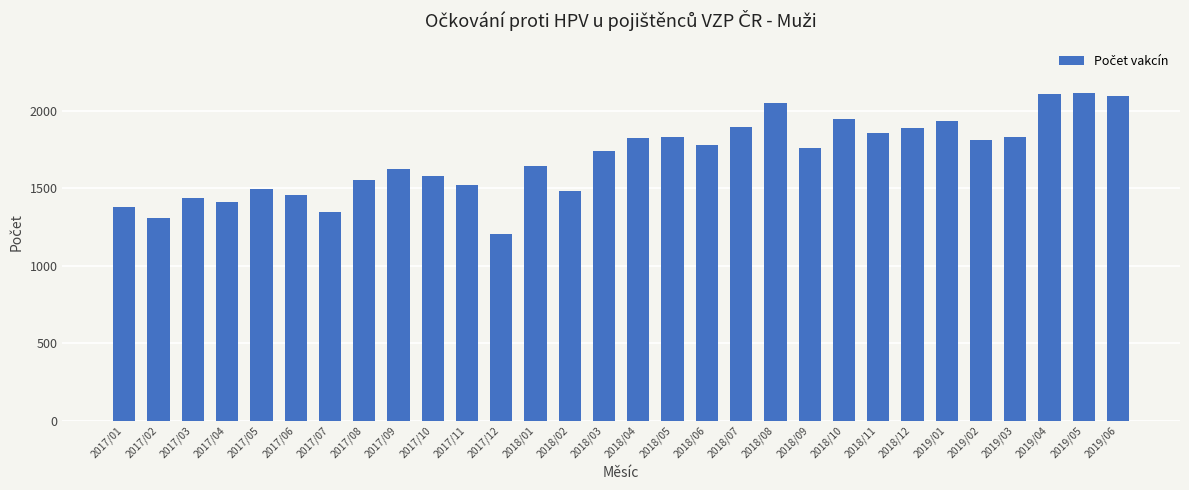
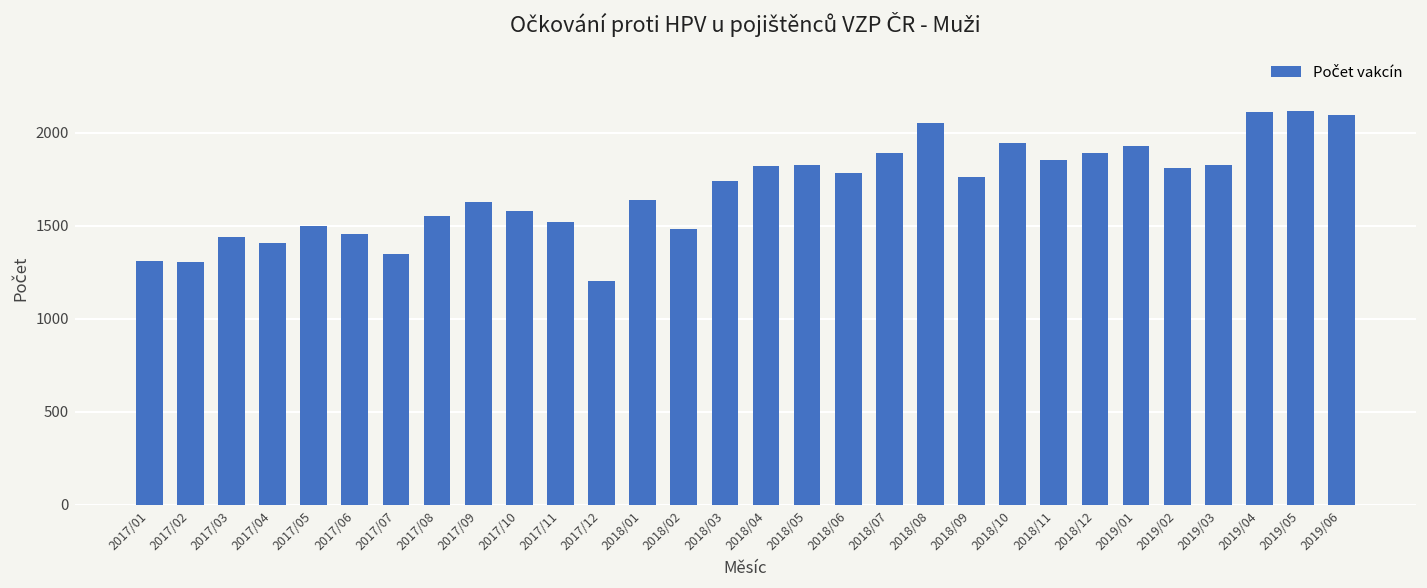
2017/01: 1380 -> 1310
